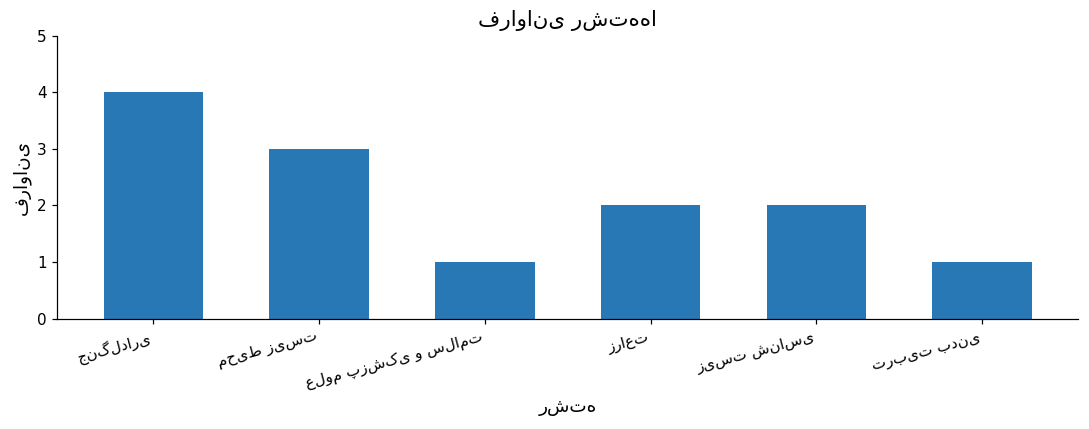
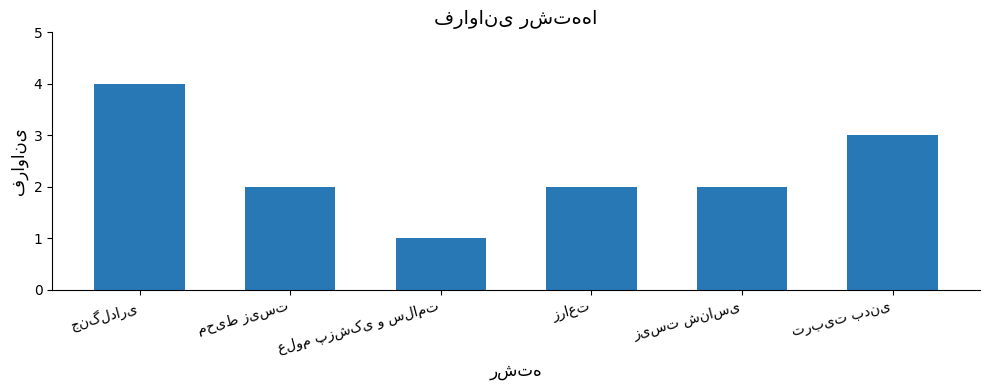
محیط زیست: 3 -> 2
تربیت بدنی: 1 -> 3
